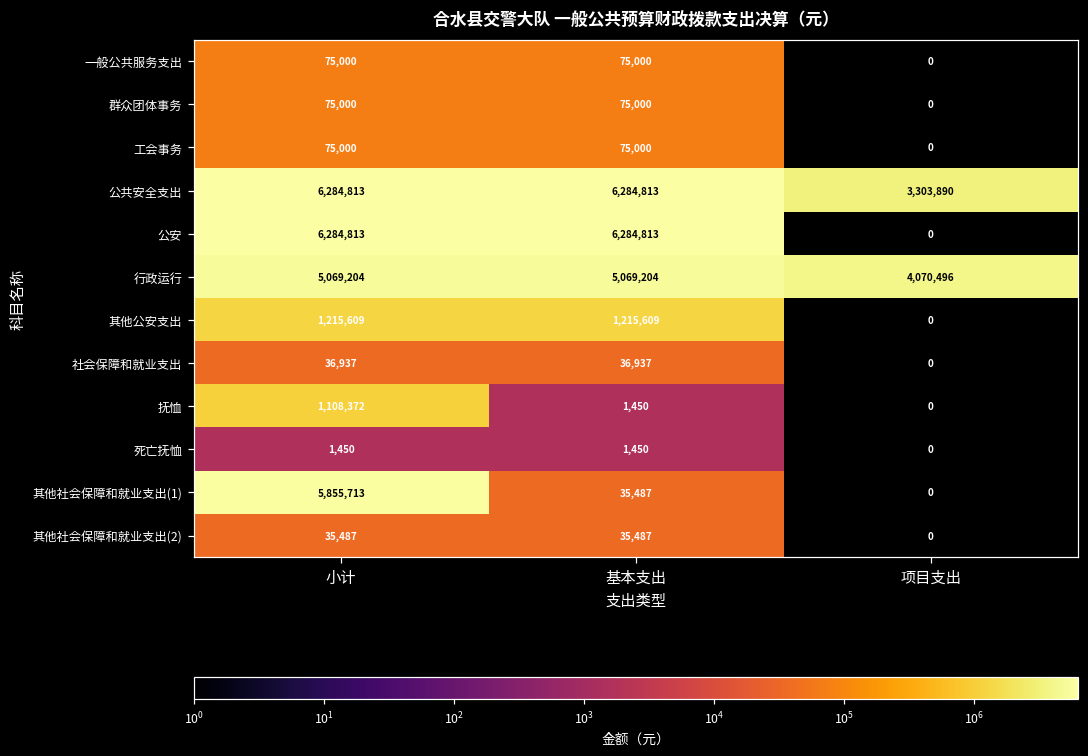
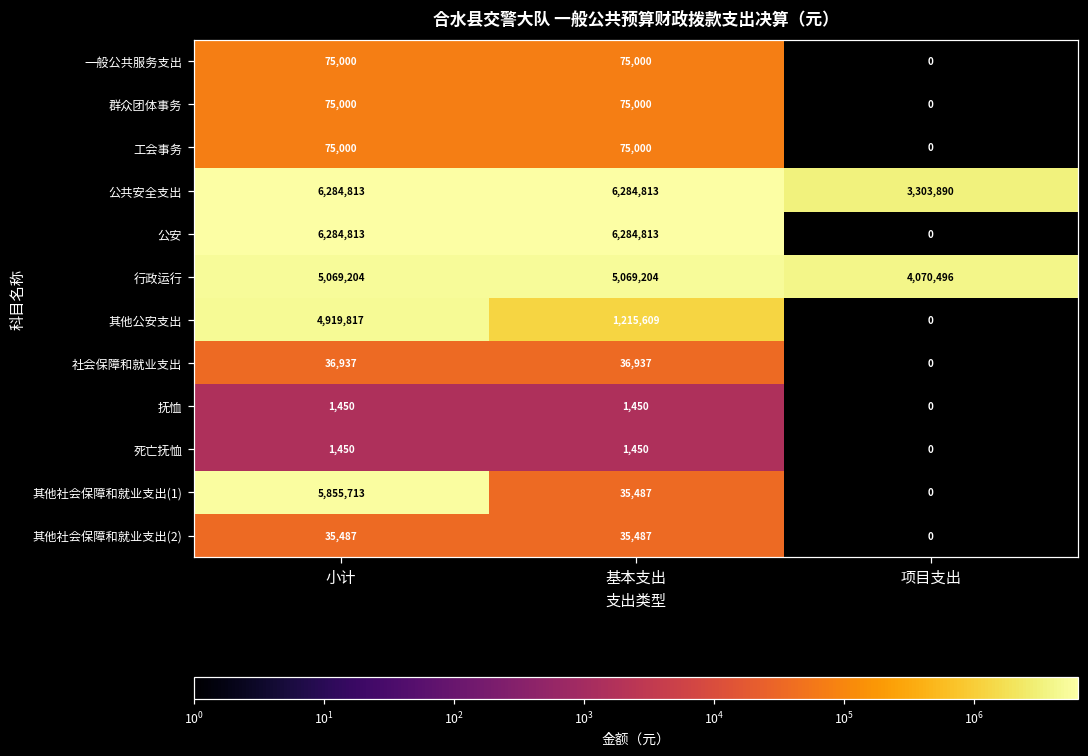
其他公安支出, 小计: 1,215,609 -> 4,919,817
抚恤, 小计: 1,108,372 -> 1,450
